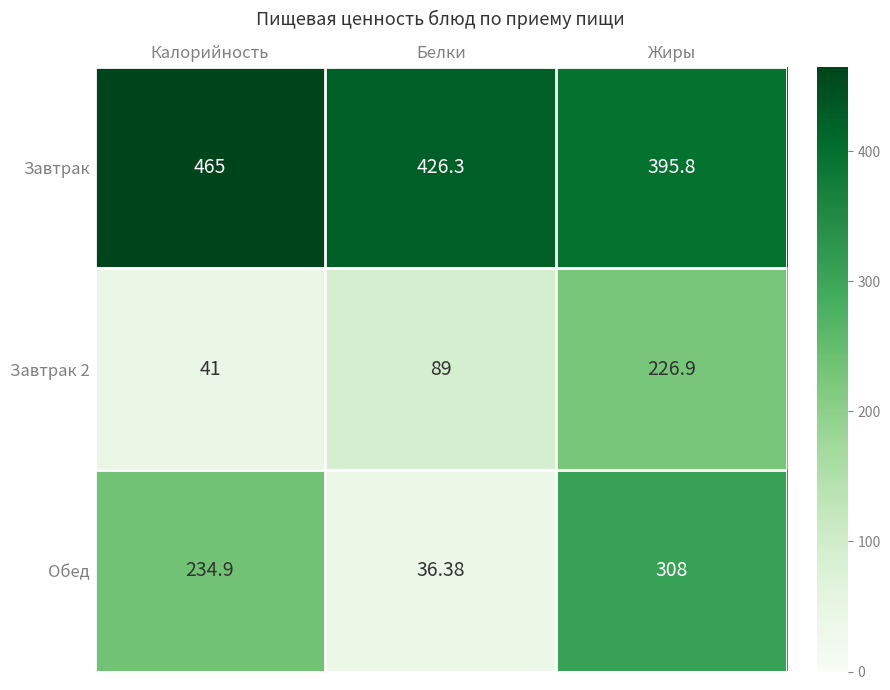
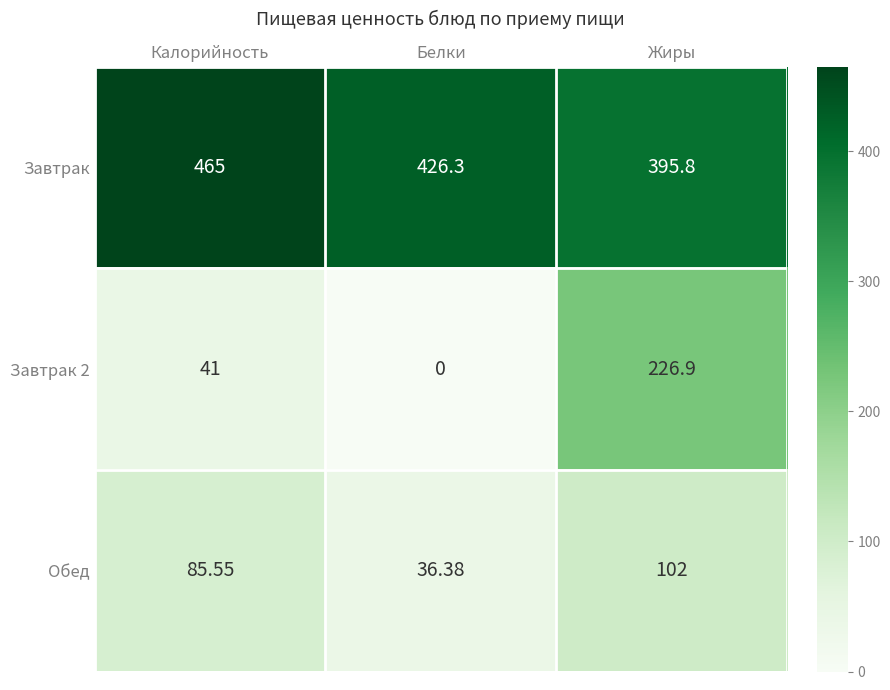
Завтрак 2, Белки: 89 -> 0
Обед, Калорийность: 234.9 -> 85.55
Обед, Жиры: 308 -> 102
